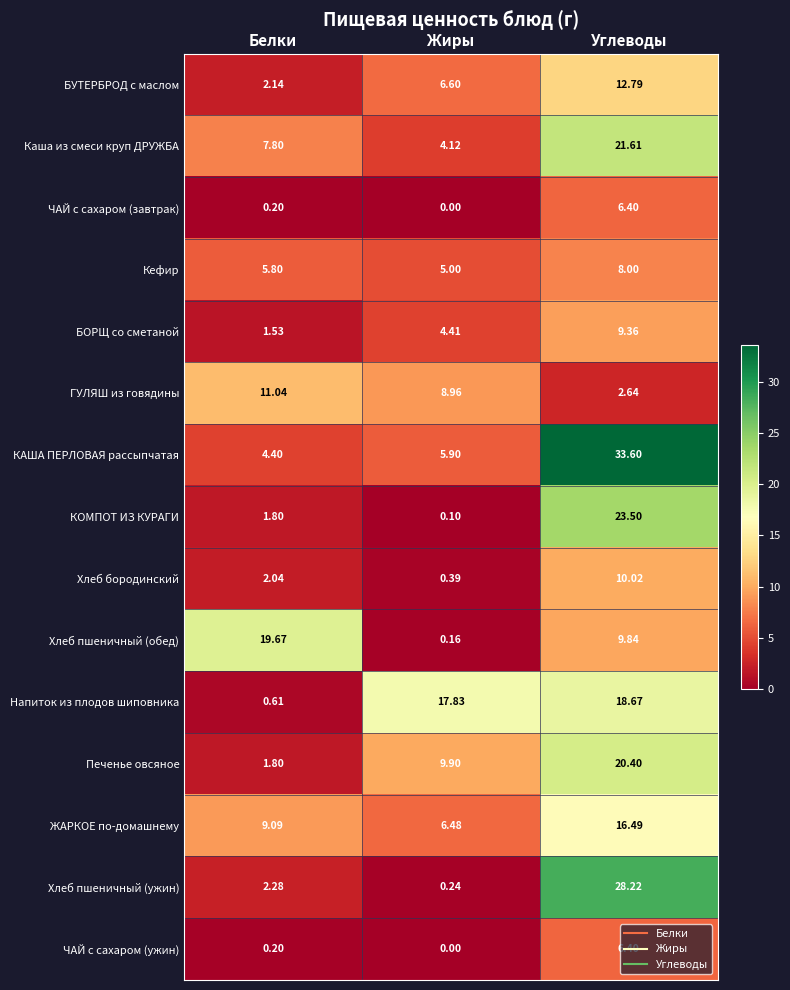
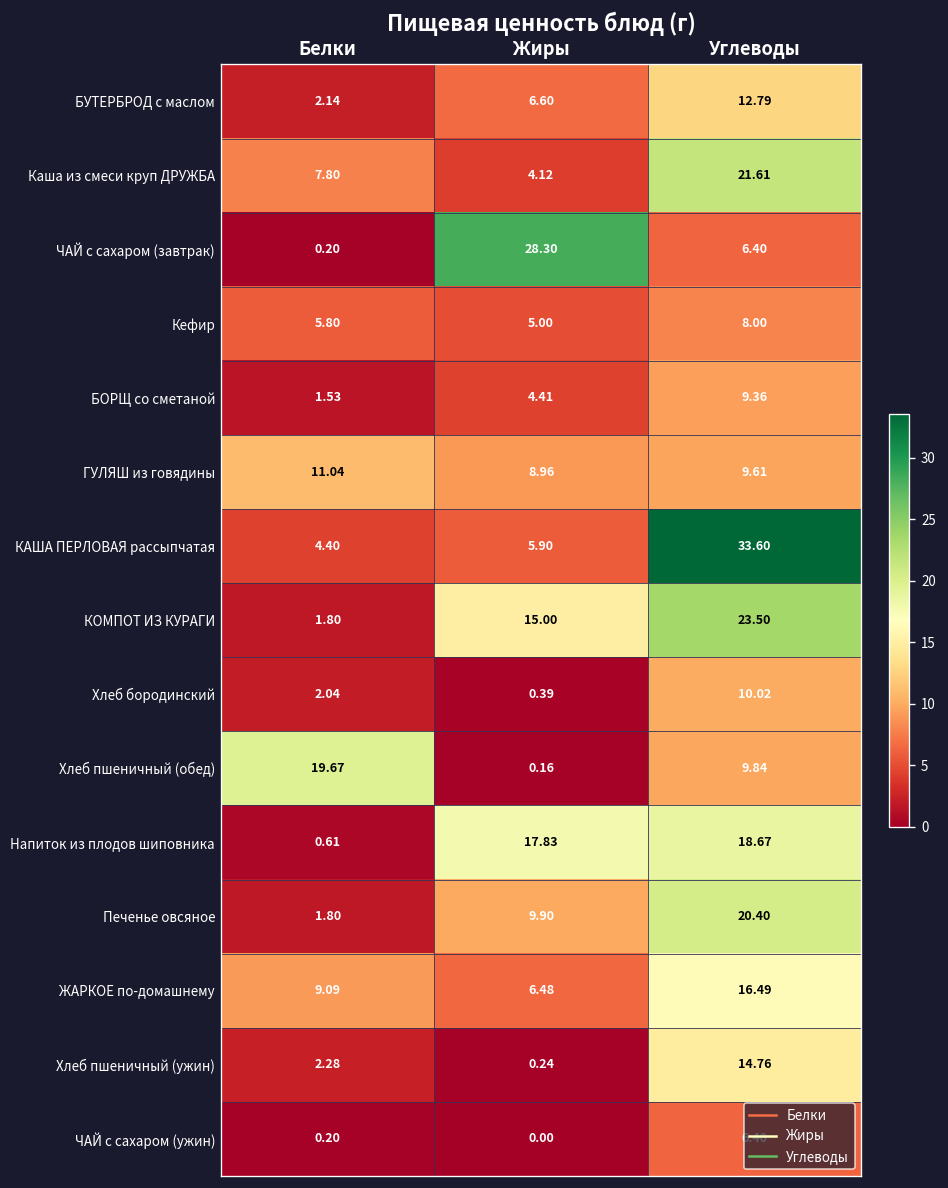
ЧАЙ с сахаром (завтрак), Жиры: 0.00 -> 28.30
ГУЛЯШ из говядины, Углеводы: 2.64 -> 9.61
КОМПОТ ИЗ КУРАГИ, Жиры: 0.10 -> 15.00
Хлеб пшеничный (ужин), Углеводы: 28.22 -> 14.76
